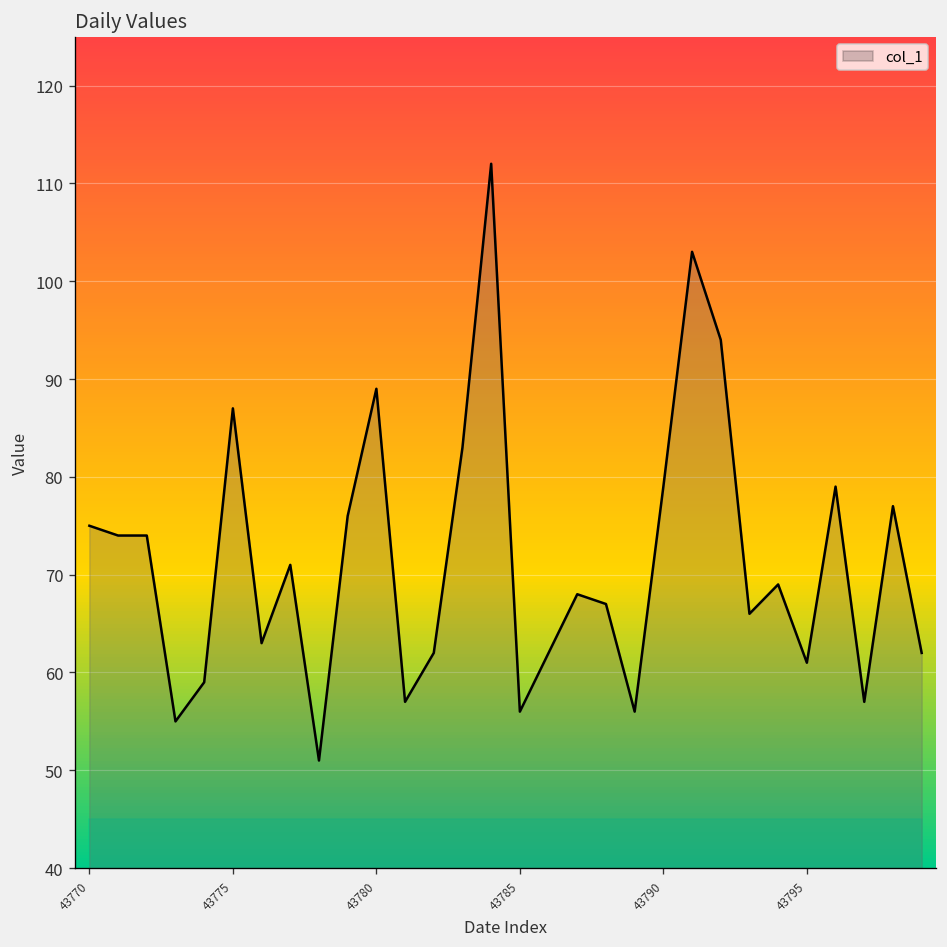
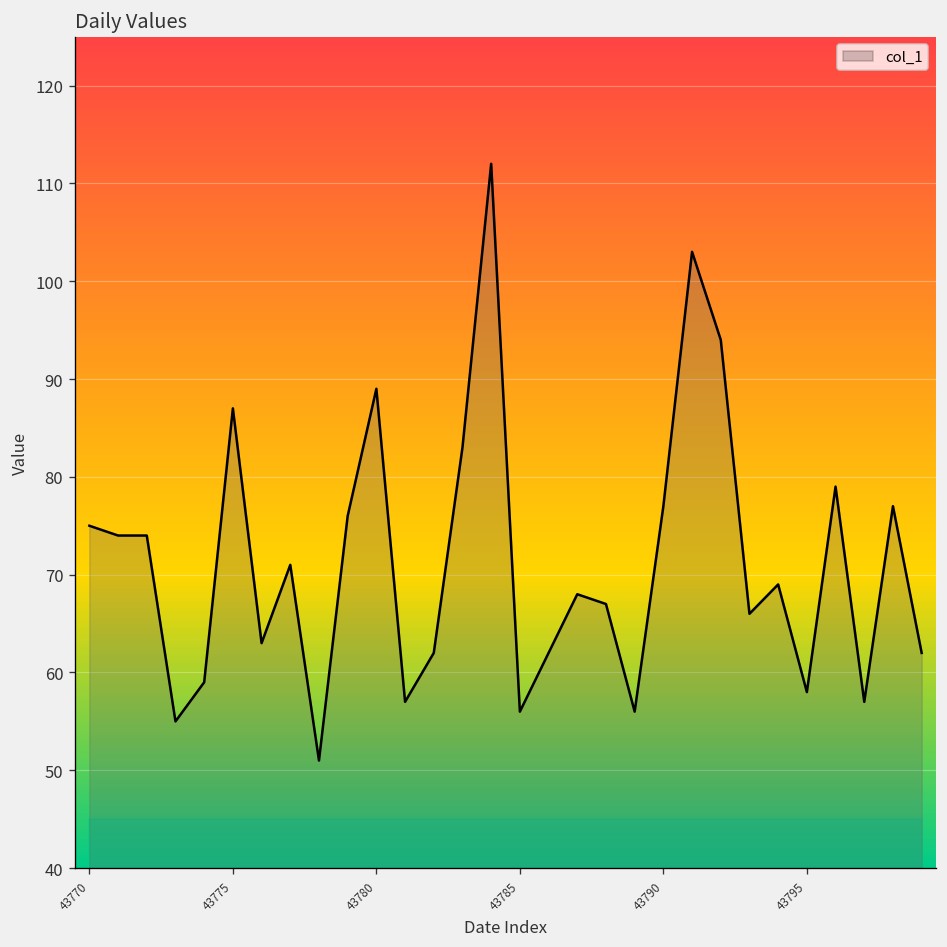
col_1, 43790: 79 -> 77
col_1, 43795: 61 -> 58
